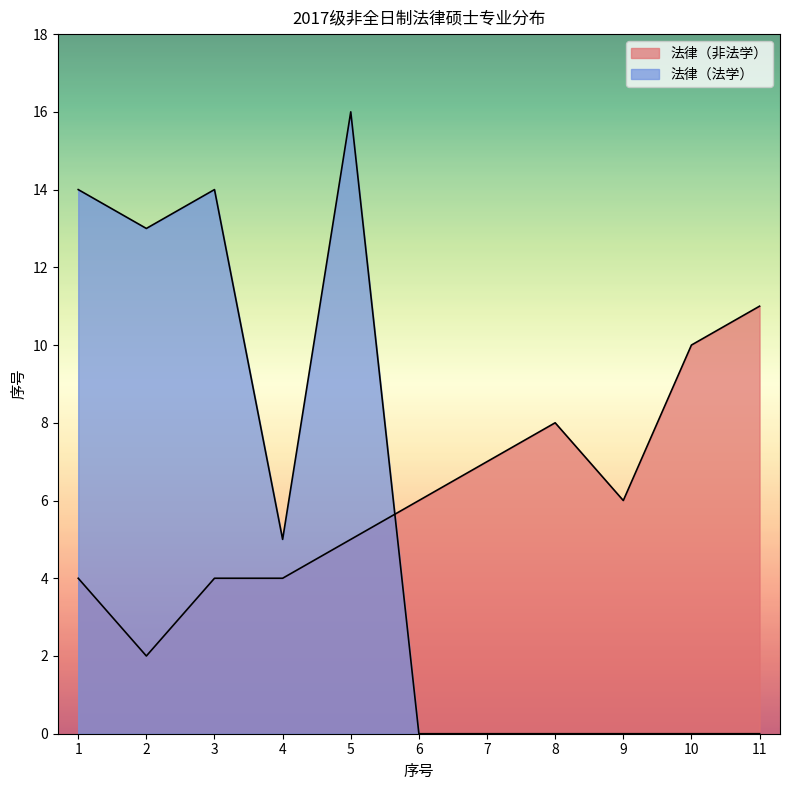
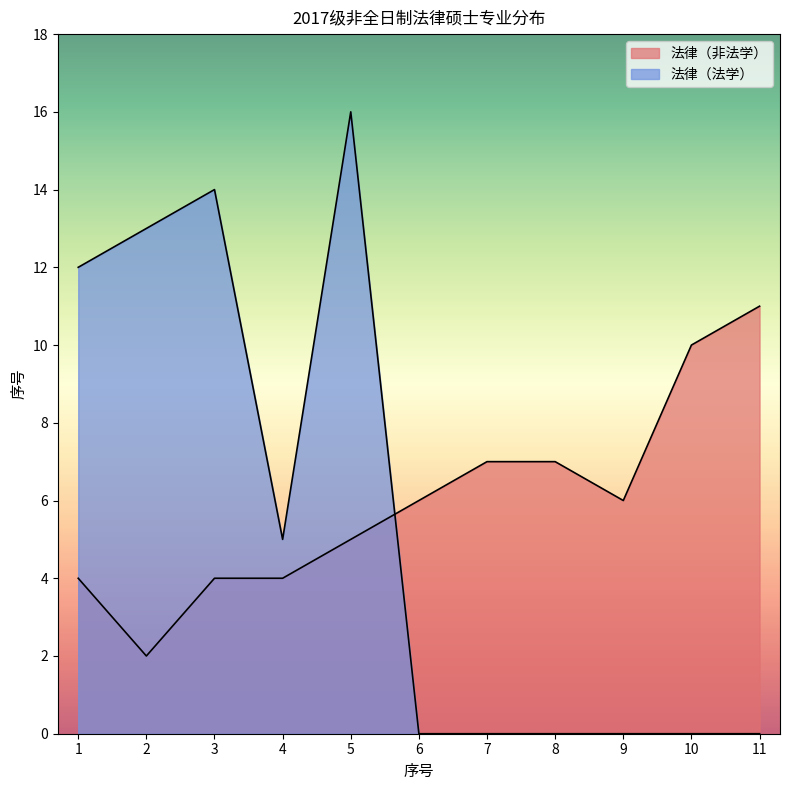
法律（法学）, 1: 14 -> 12
法律（非法学）, 8: 8 -> 7
